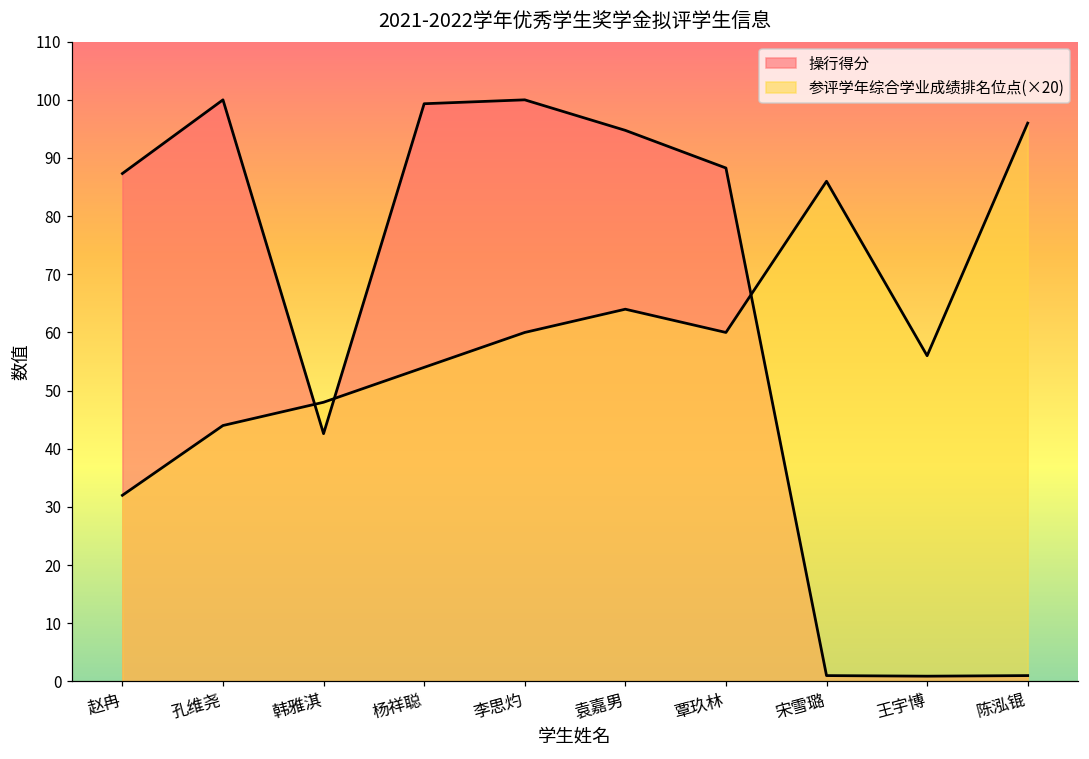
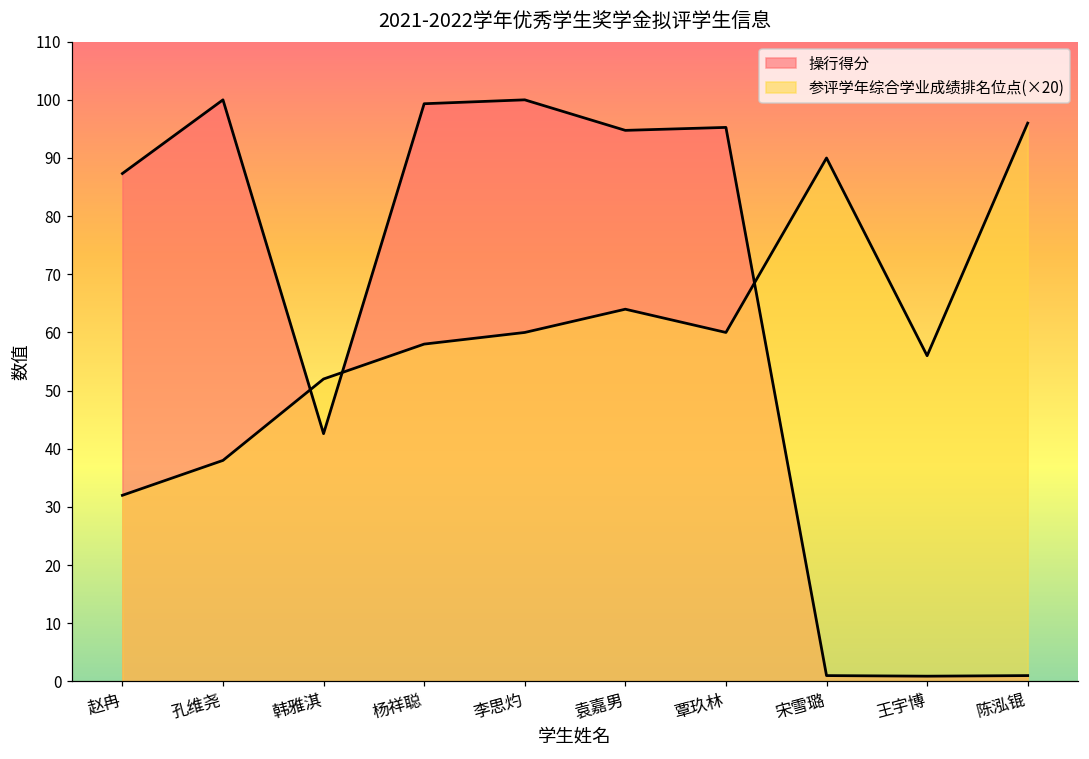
参评学年综合学业成绩排名位点(×20), 孔维尧: 44 -> 38
参评学年综合学业成绩排名位点(×20), 韩雅淇: 48 -> 52
参评学年综合学业成绩排名位点(×20), 杨祥聪: 54 -> 58
操行得分, 覃玖林: 88 -> 95
参评学年综合学业成绩排名位点(×20), 宋雪璐: 86 -> 90
